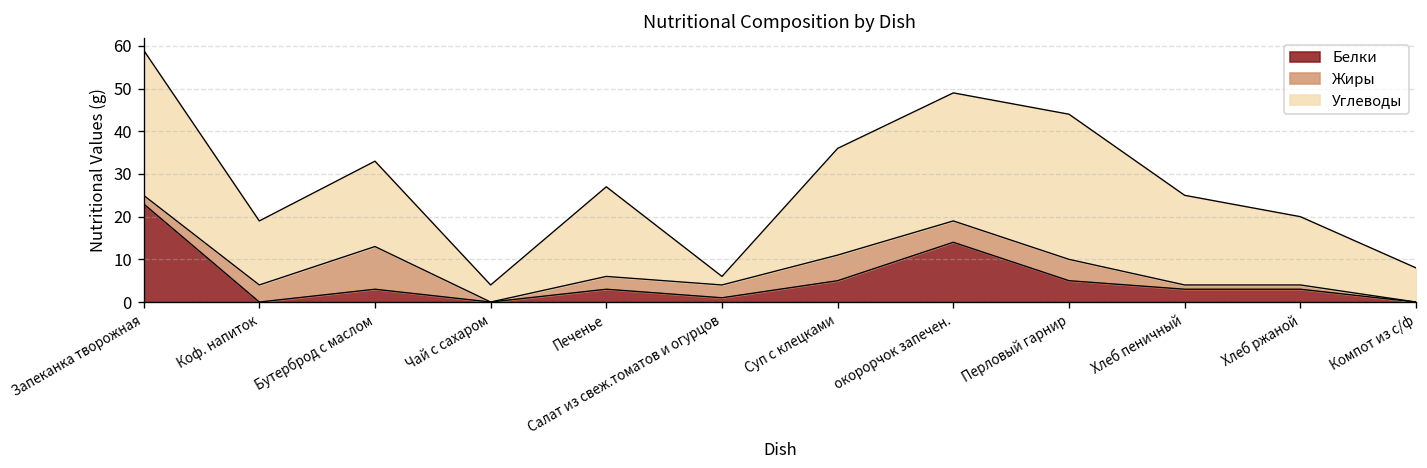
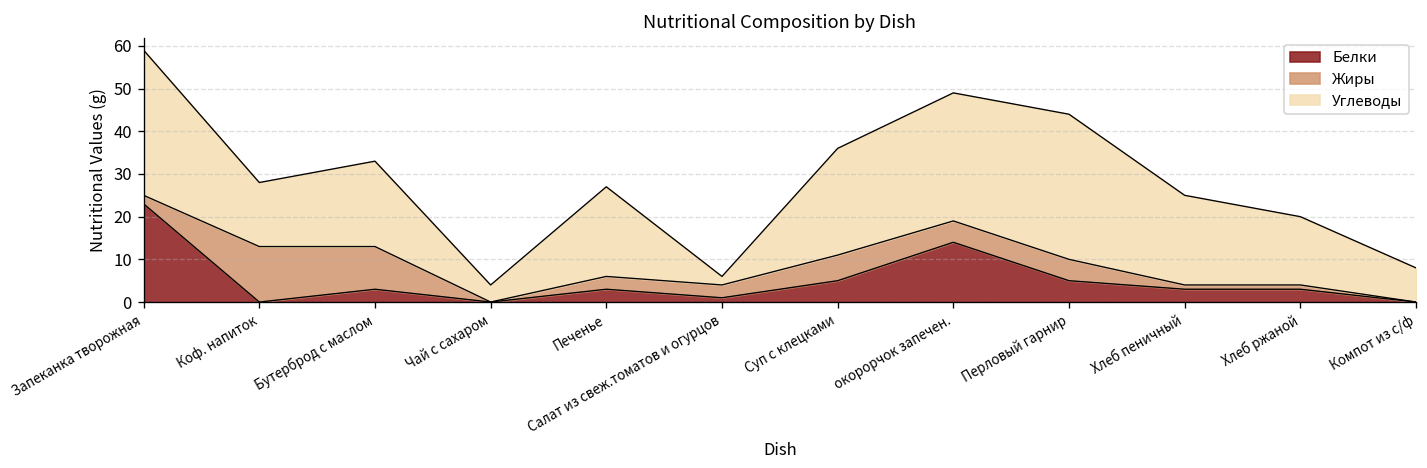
Жиры, Коф. напиток: 4 -> 13
